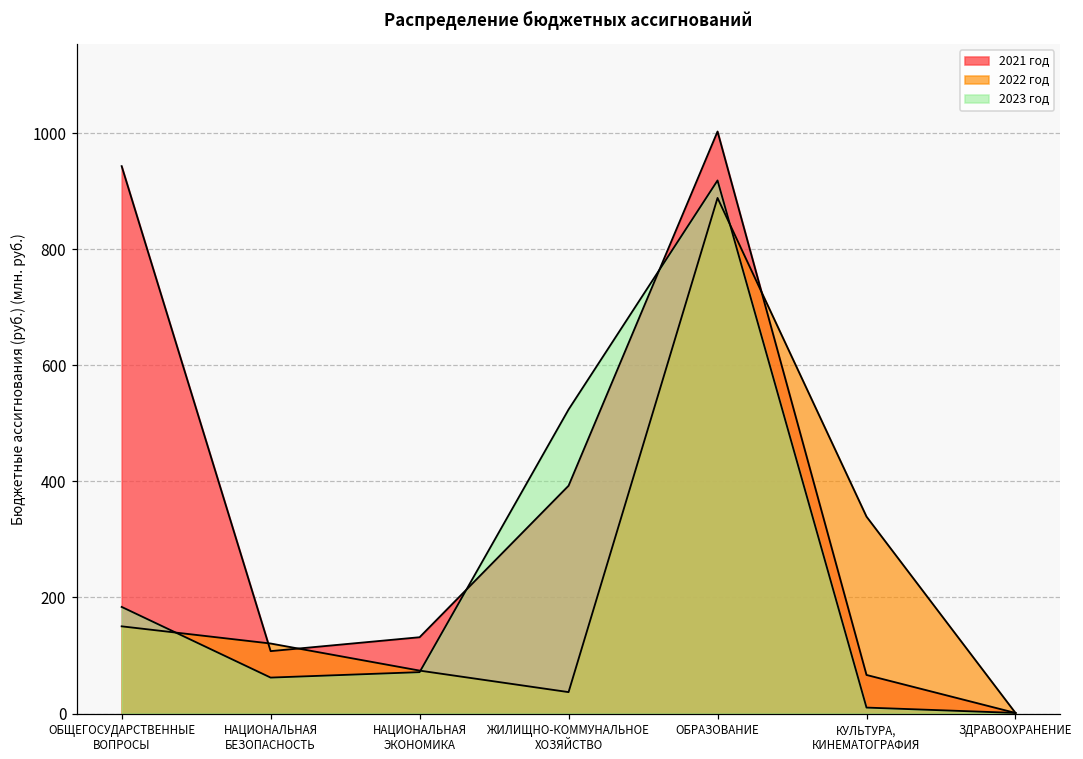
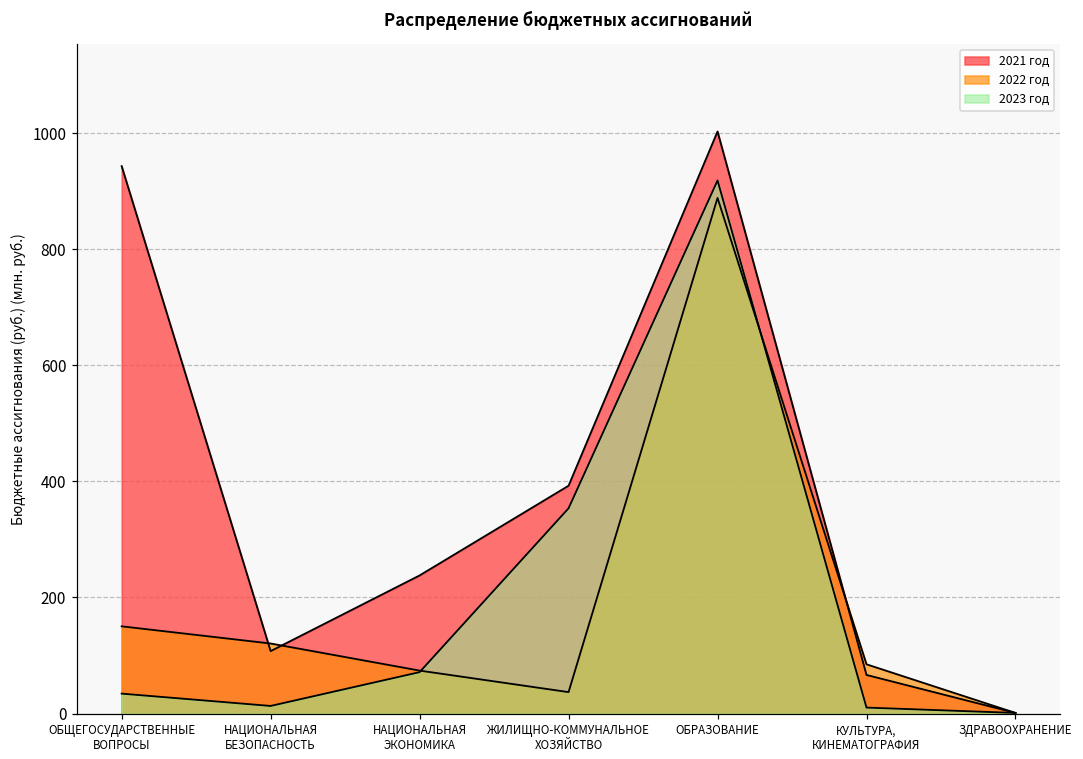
2023 год, ОБЩЕГОСУДАРСТВЕННЫЕ ВОПРОСЫ: 180 -> 30
2023 год, НАЦИОНАЛЬНАЯ БЕЗОПАСНОСТЬ: 60 -> 10
2021 год, НАЦИОНАЛЬНАЯ ЭКОНОМИКА: 130 -> 240
2023 год, ЖИЛИЩНО-КОММУНАЛЬНОЕ ХОЗЯЙСТВО: 520 -> 350
2022 год, КУЛЬТУРА, КИНЕМАТОГРАФИЯ: 340 -> 80
